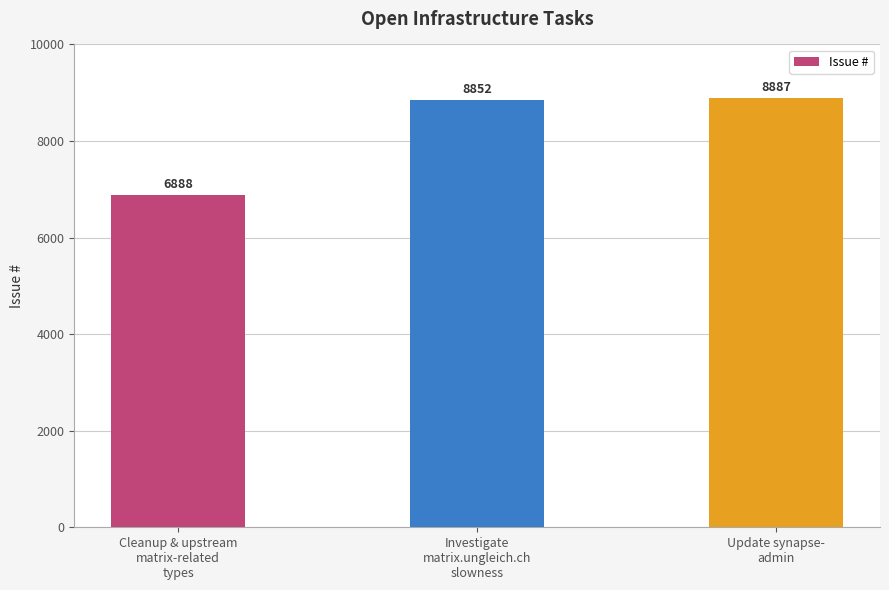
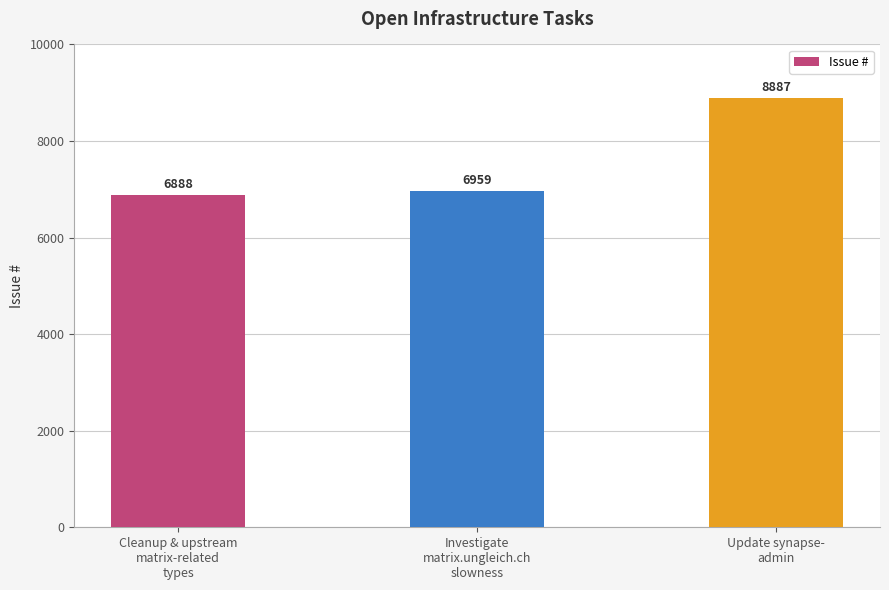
Investigate matrix.ungleich.ch slowness: 8852 -> 6959
